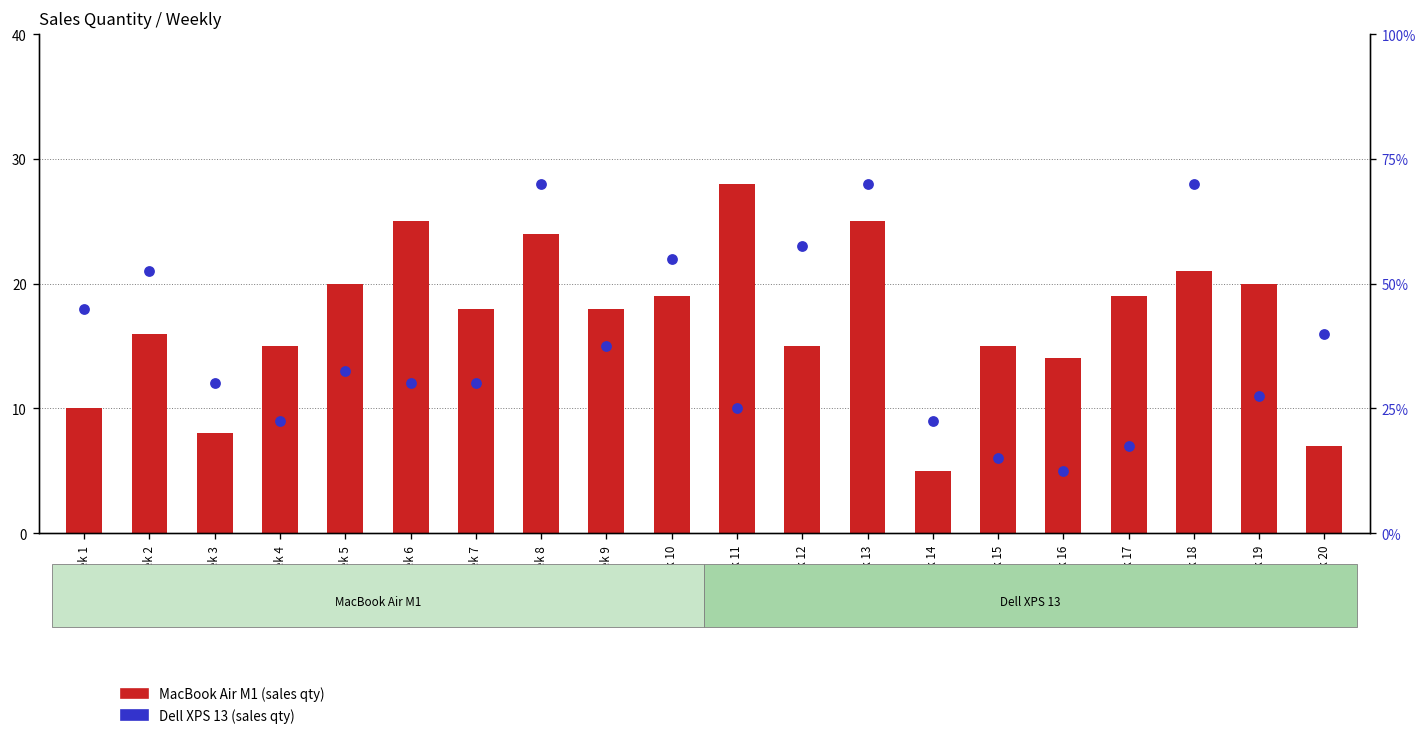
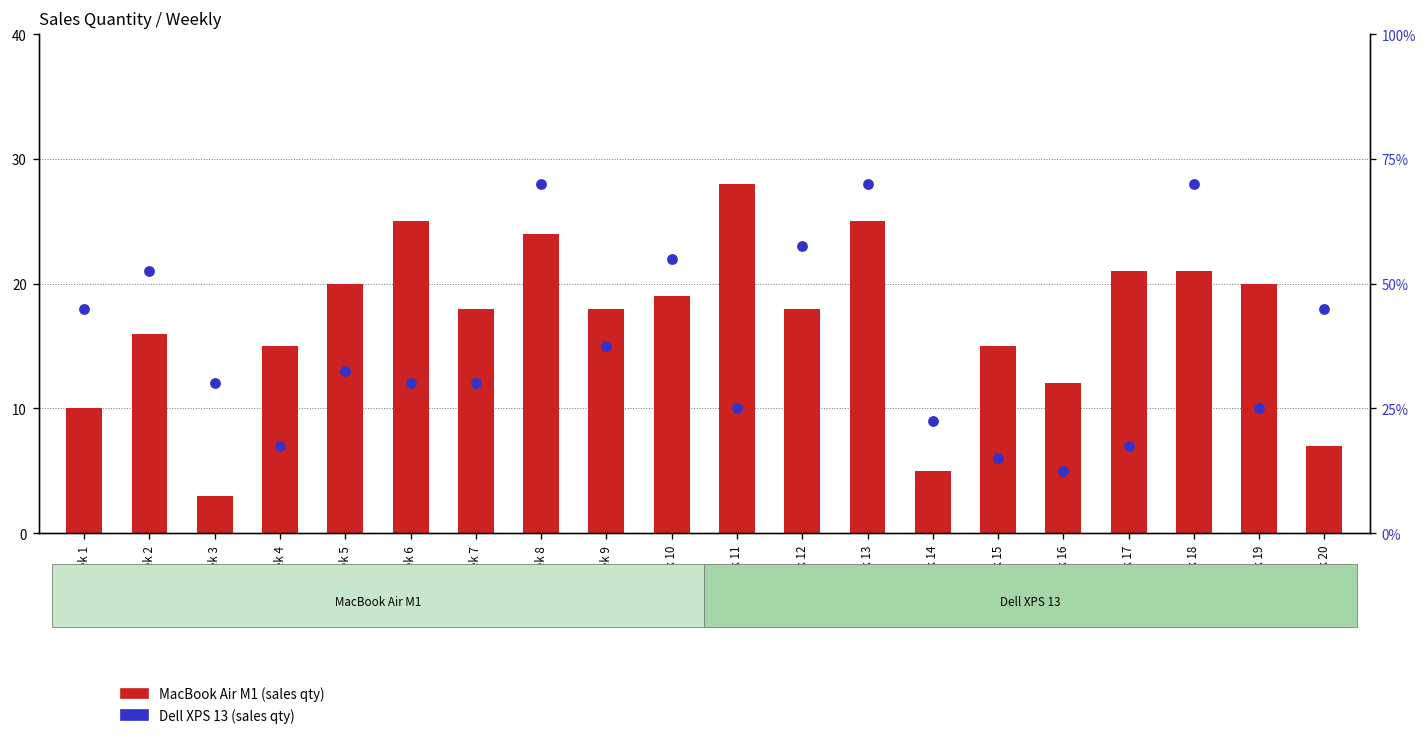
MacBook Air M1 (sales qty), Week 3: 8 -> 3
MacBook Air M1 (sales qty), Week 12: 15 -> 18
MacBook Air M1 (sales qty), Week 16: 14 -> 12
MacBook Air M1 (sales qty), Week 17: 19 -> 21
Dell XPS 13 (sales qty), Week 4: 23% -> 18%
Dell XPS 13 (sales qty), Week 19: 28% -> 25%
Dell XPS 13 (sales qty), Week 20: 40% -> 45%
